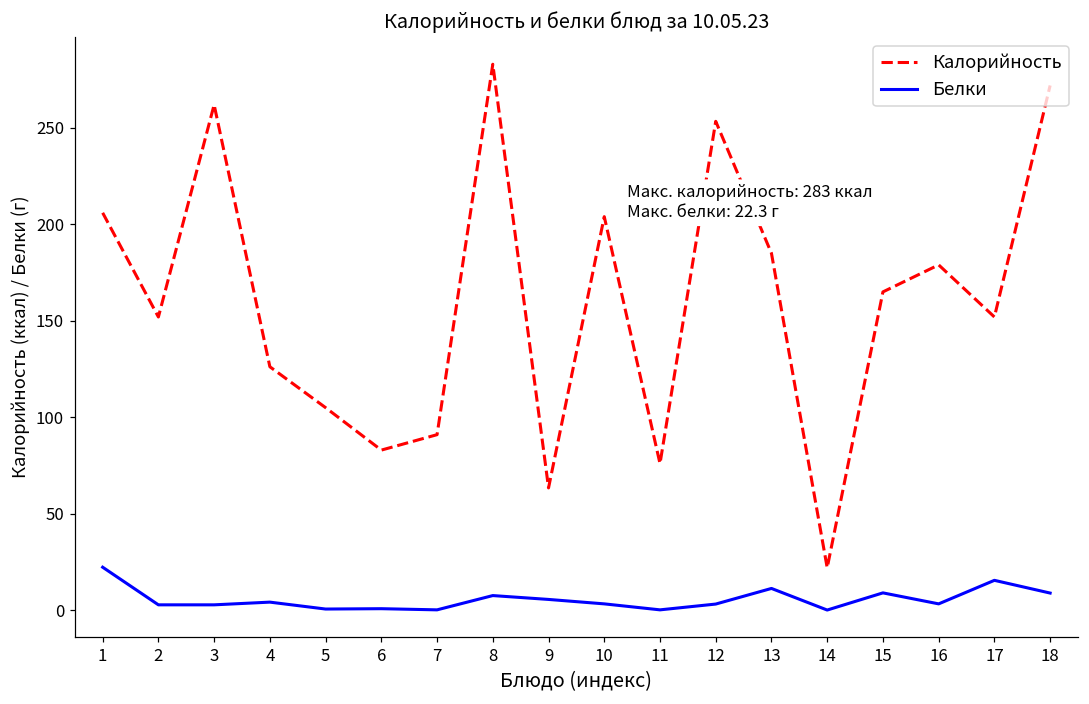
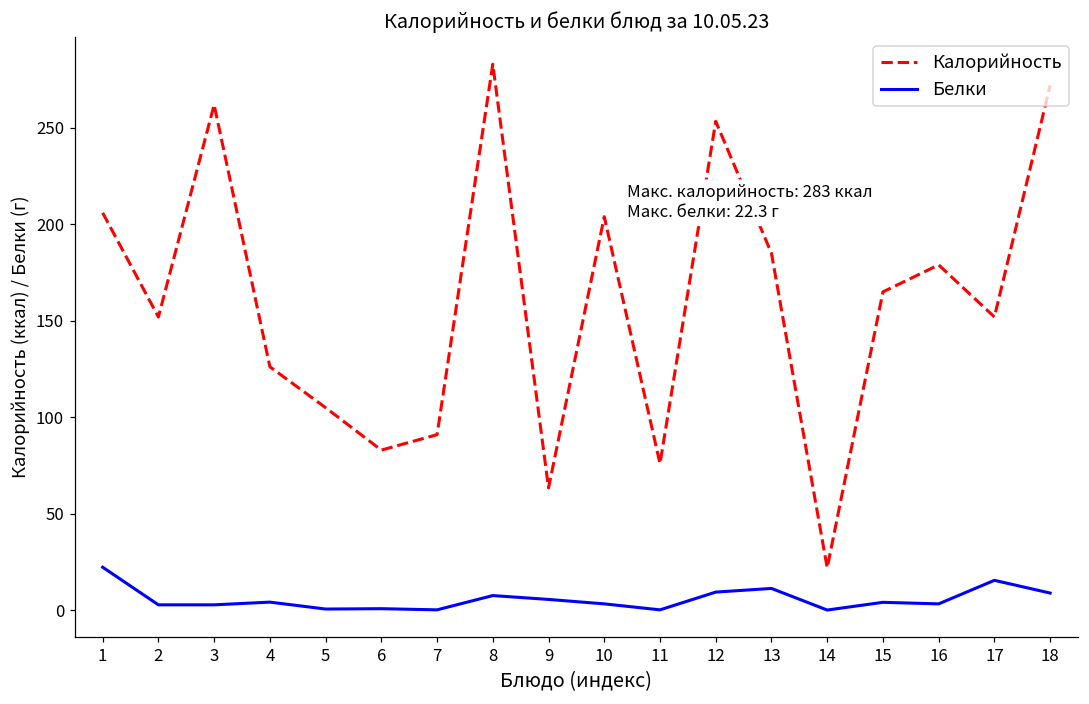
Белки, 12: 3 -> 9
Белки, 15: 9 -> 4
